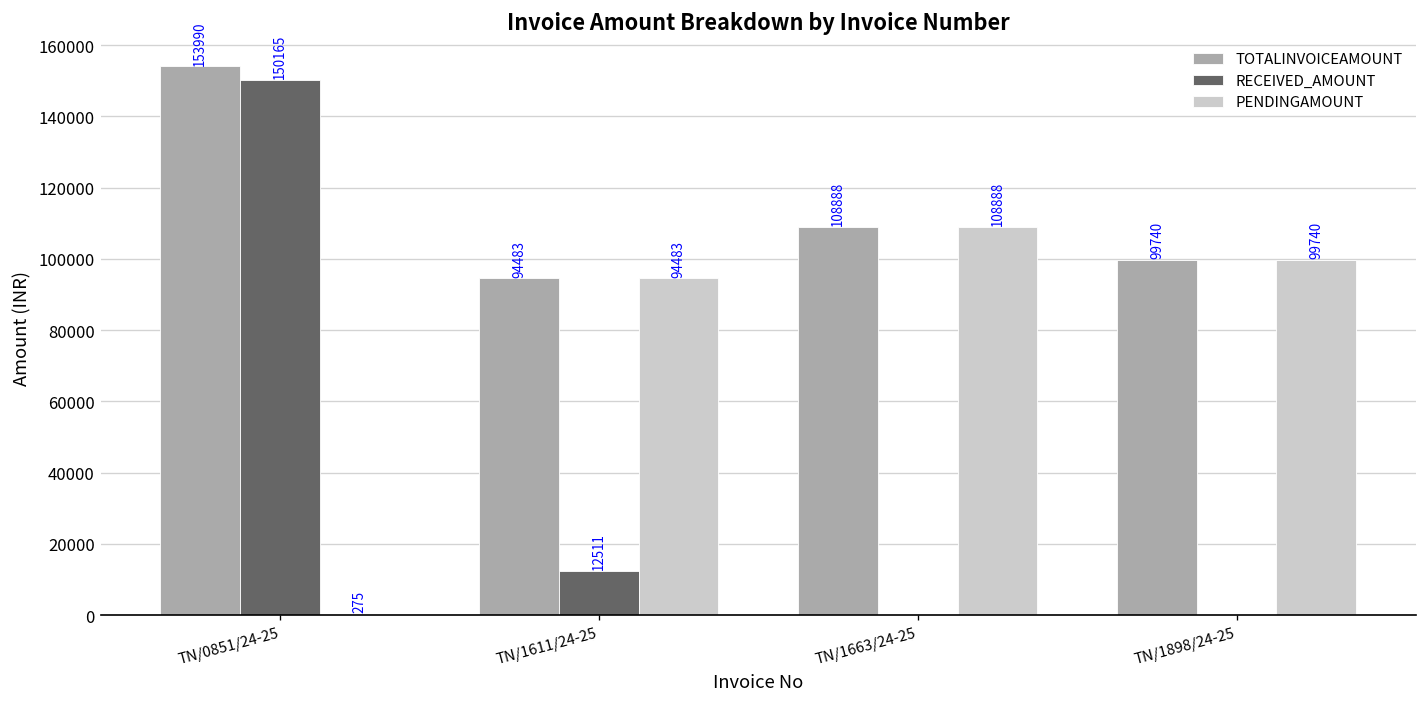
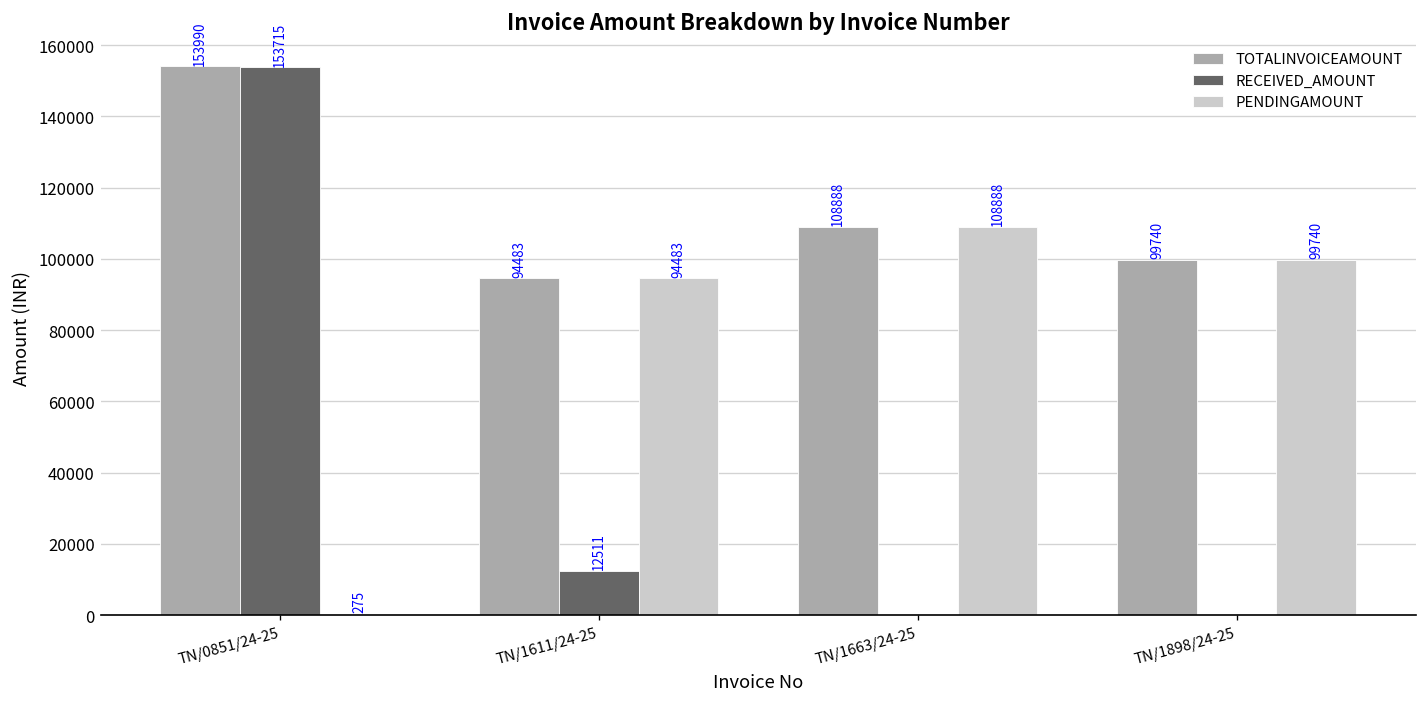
RECEIVED_AMOUNT, TN/0851/24-25: 150165 -> 153715
